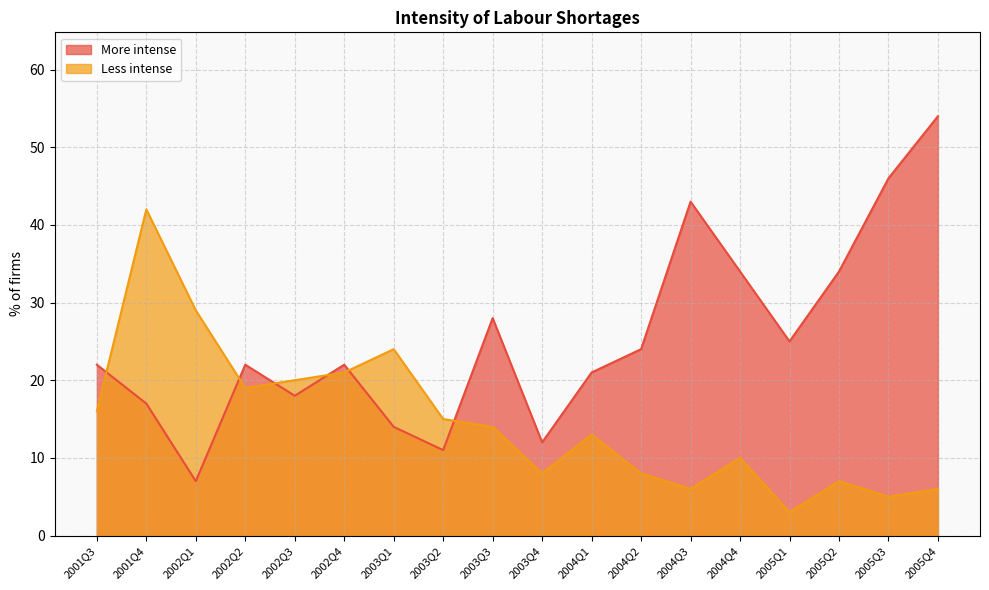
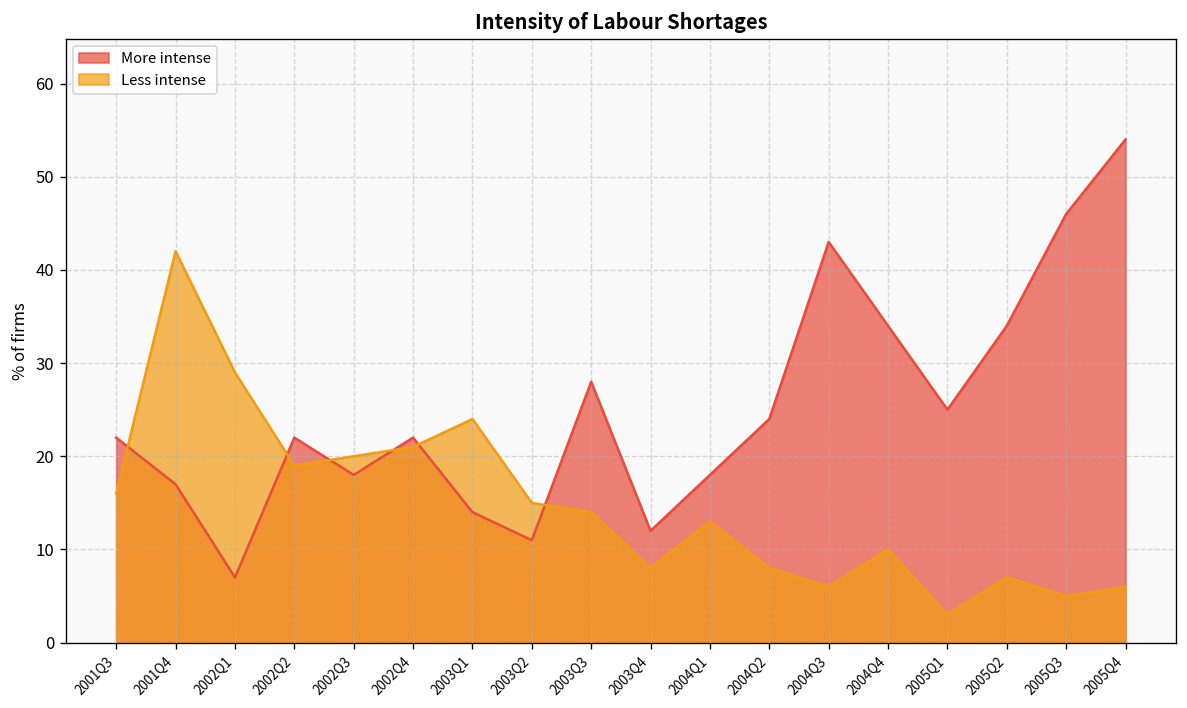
More intense, 2004Q1: 21 -> 18
